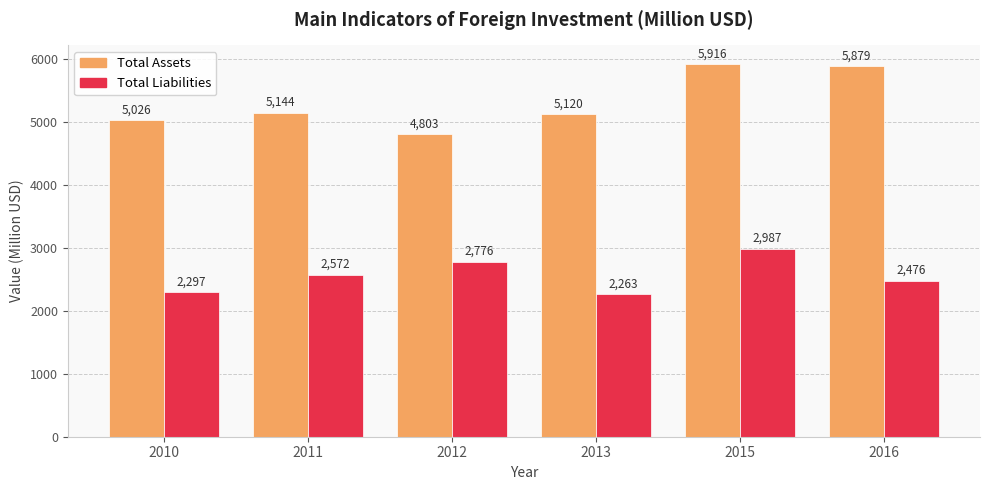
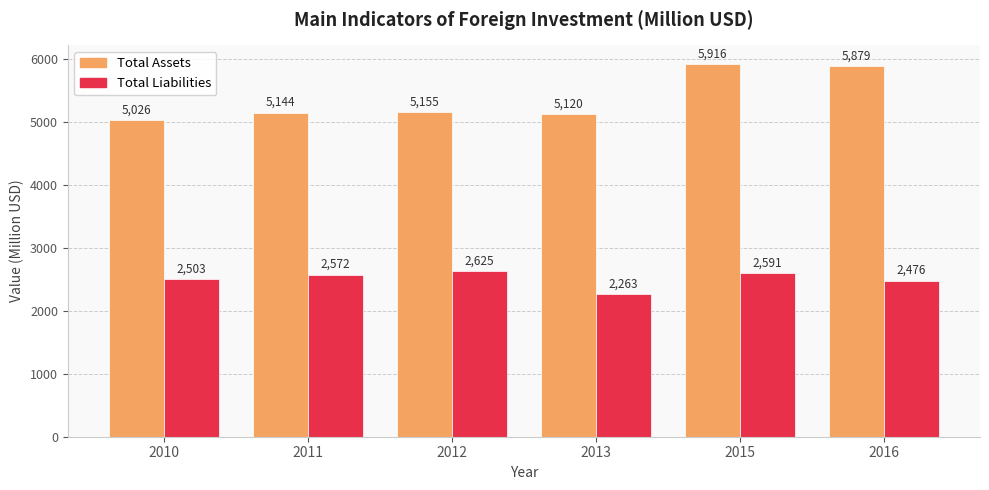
Total Liabilities, 2010: 2,297 -> 2,503
Total Assets, 2012: 4,803 -> 5,155
Total Liabilities, 2012: 2,776 -> 2,625
Total Liabilities, 2015: 2,987 -> 2,591
